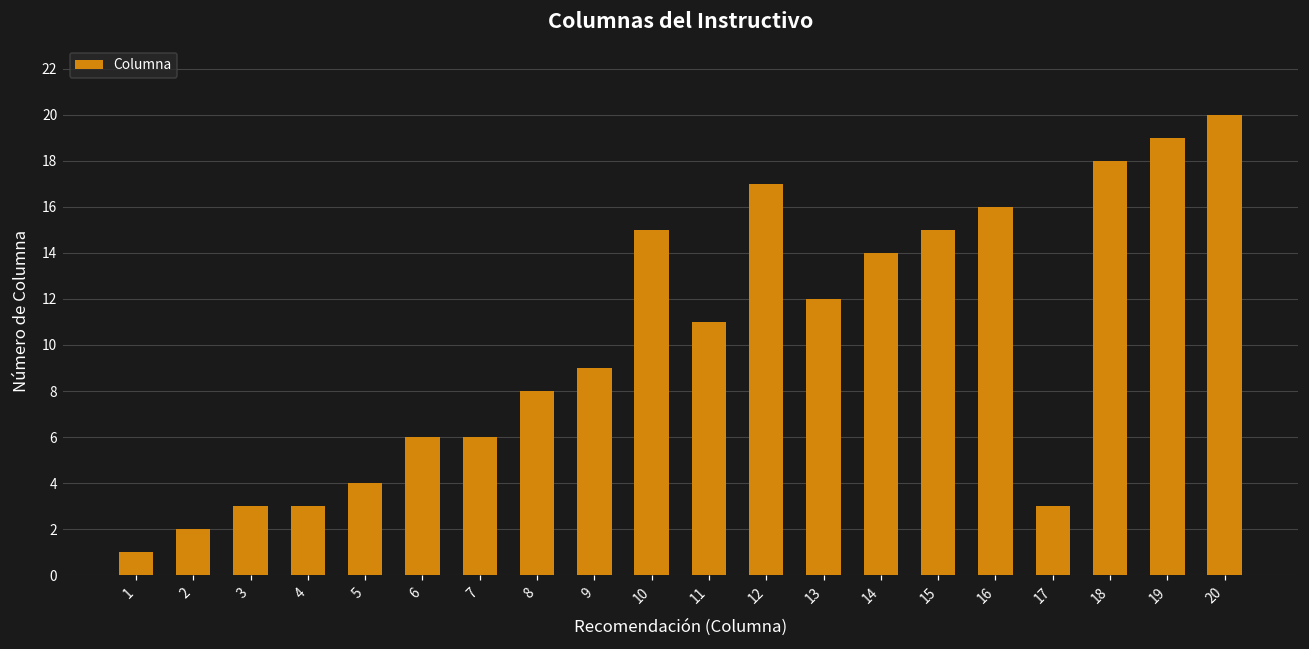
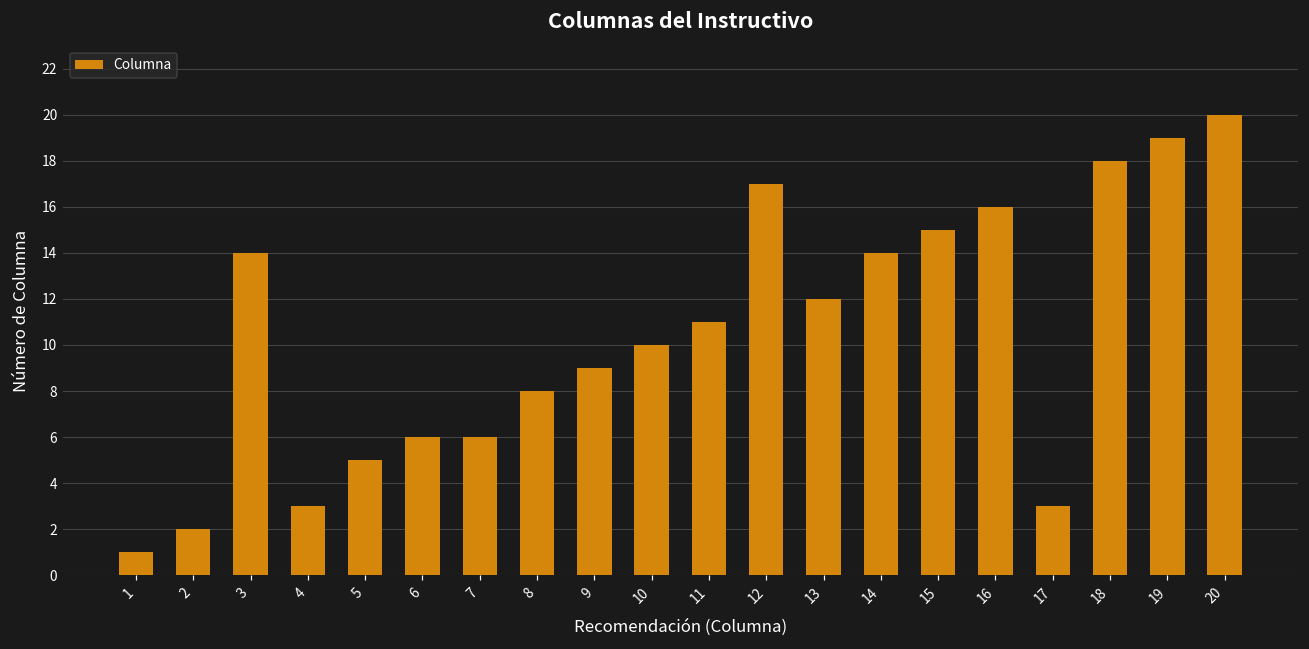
3: 3 -> 14
5: 4 -> 5
10: 15 -> 10
